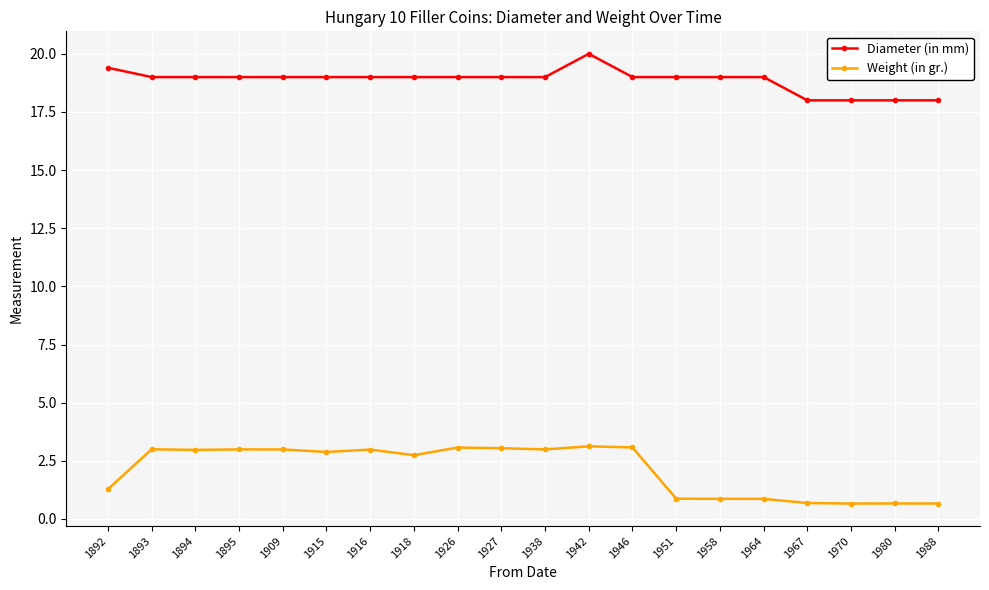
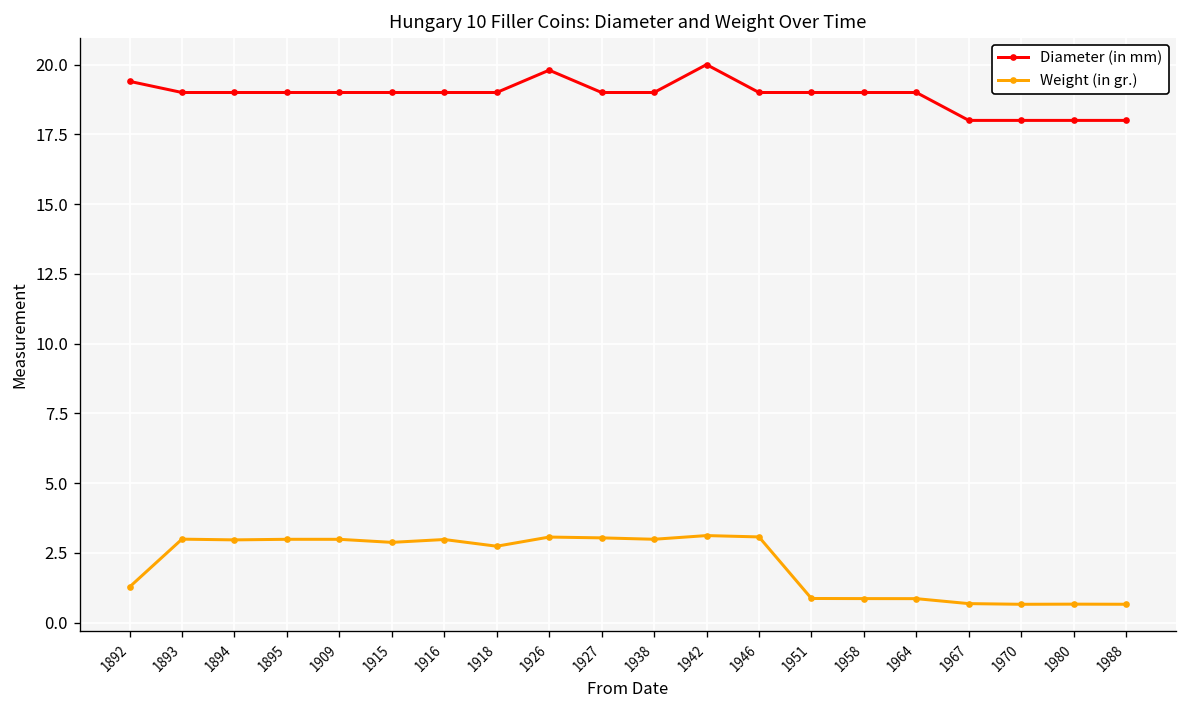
Diameter (in mm), 1926: 19.0 -> 19.8
